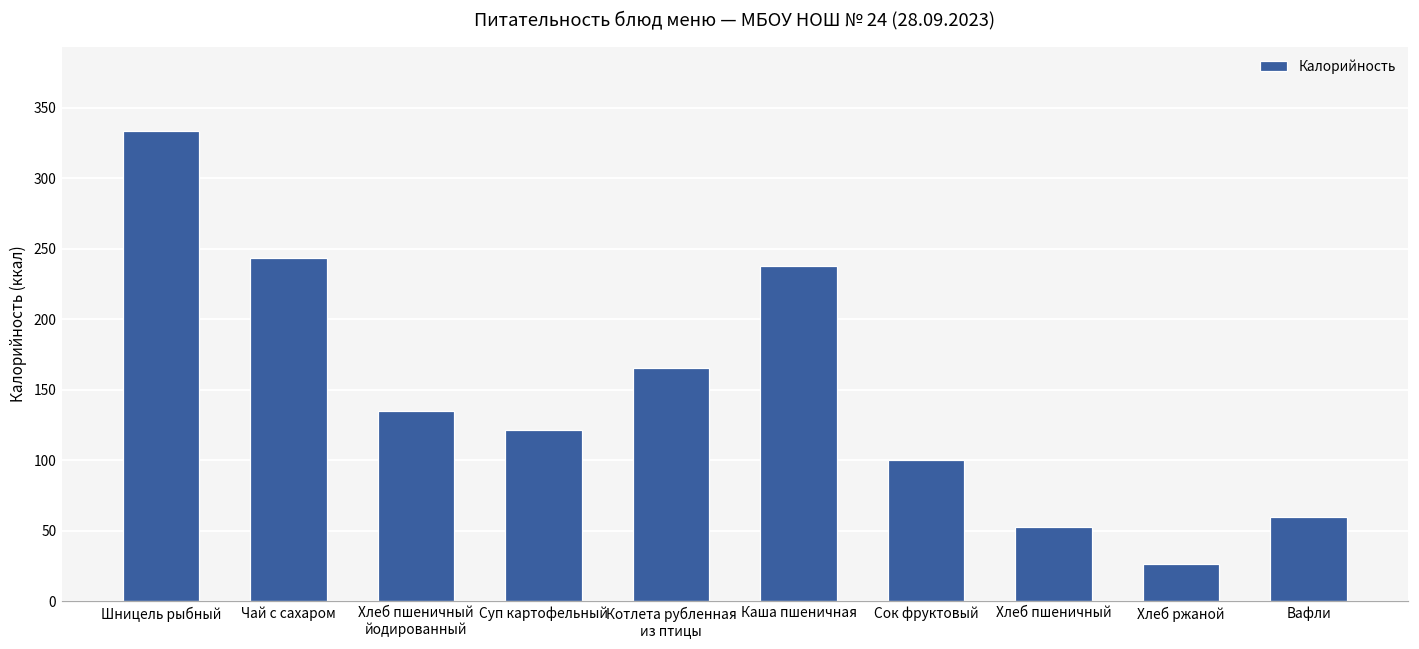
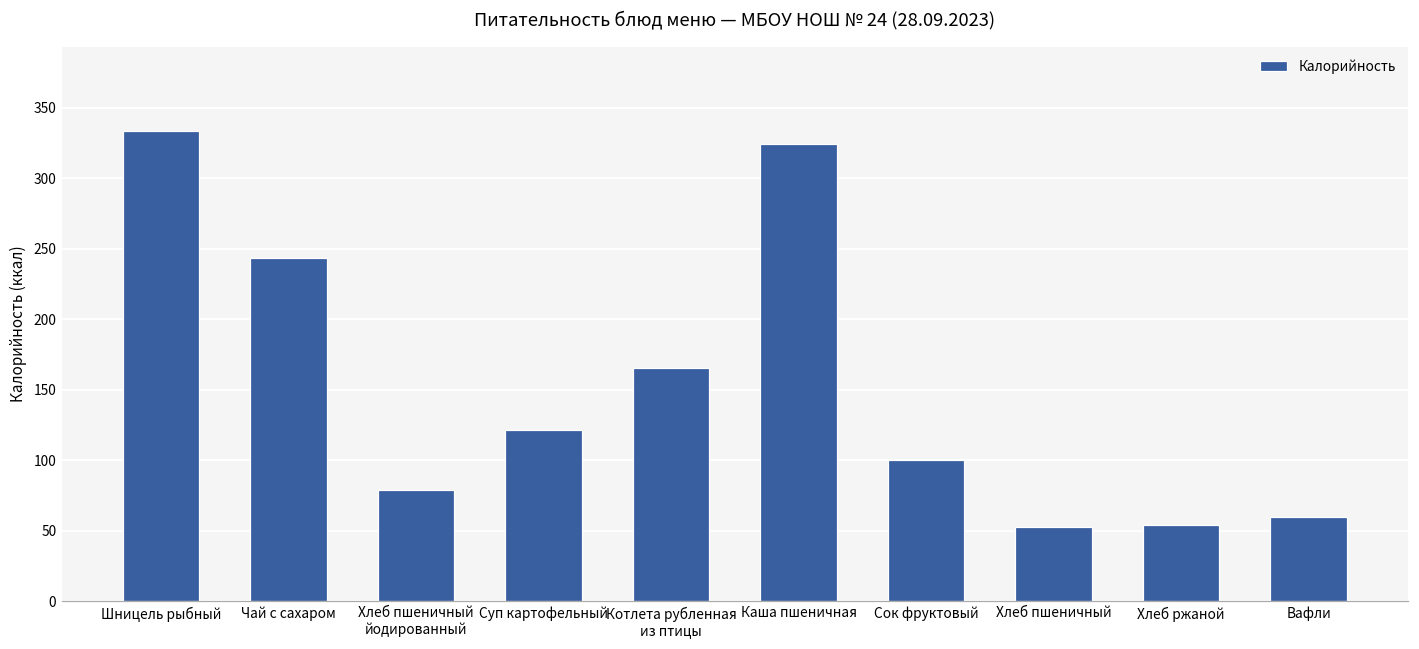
Хлеб пшеничный йодированный: 135 -> 79
Каша пшеничная: 238 -> 325
Хлеб ржаной: 26 -> 54
